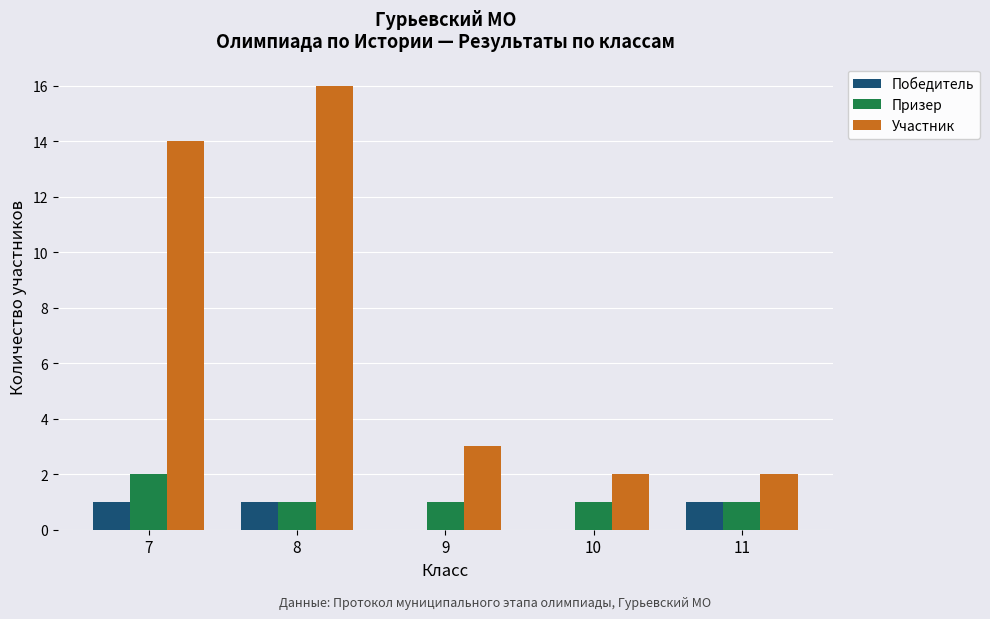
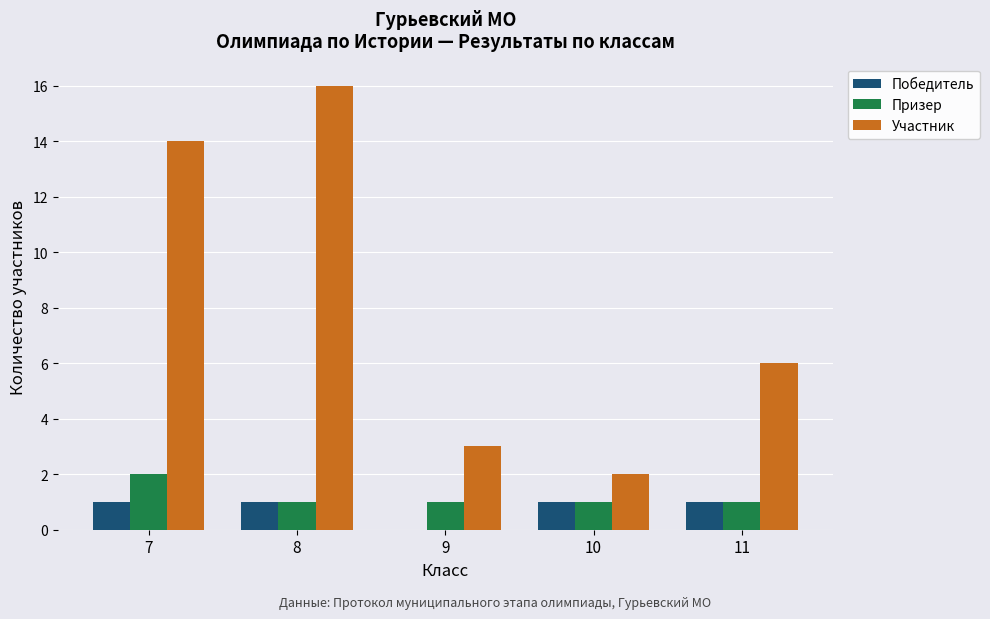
Победитель, 10: 0 -> 1
Участник, 11: 2 -> 6
